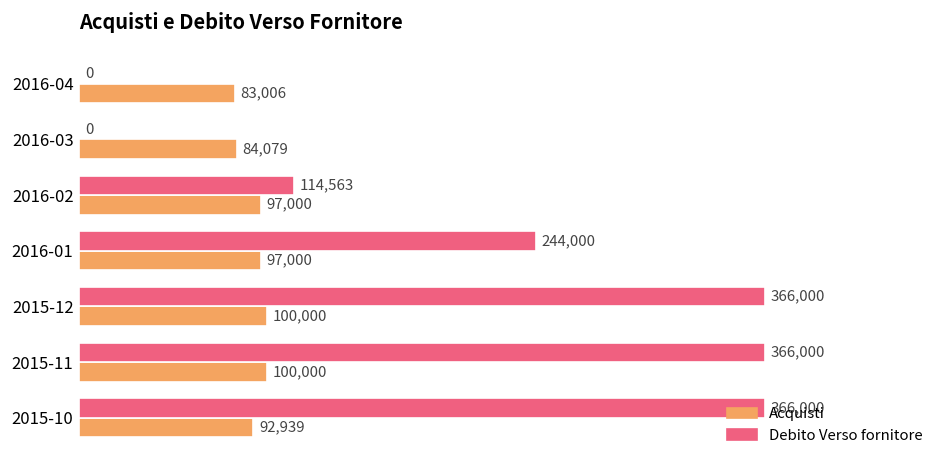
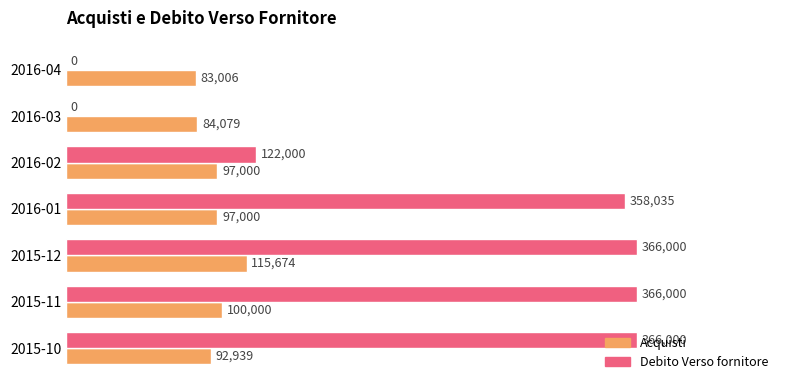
Debito Verso fornitore, 2016-02: 114,563 -> 122,000
Debito Verso fornitore, 2016-01: 244,000 -> 358,035
Acquisti, 2015-12: 100,000 -> 115,674
